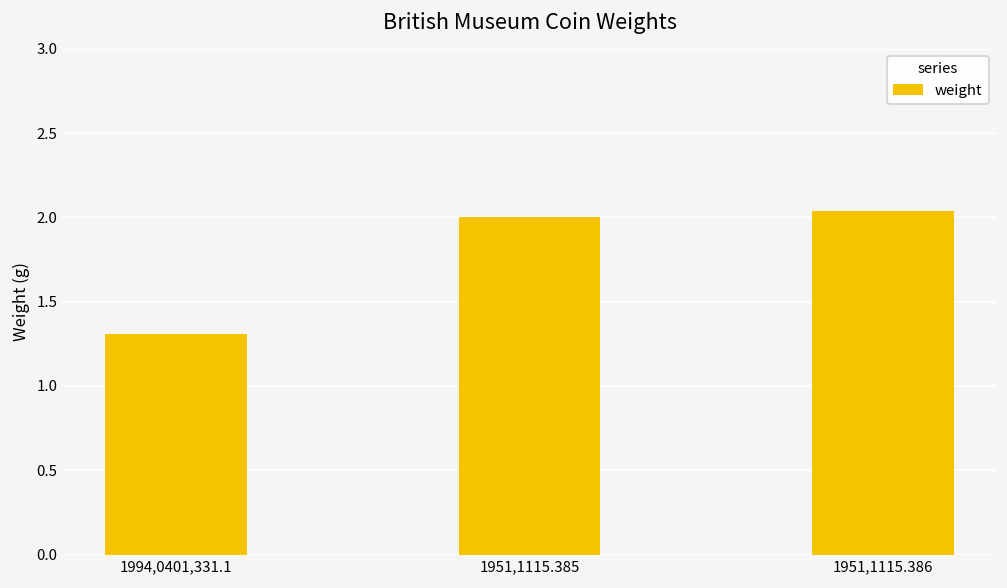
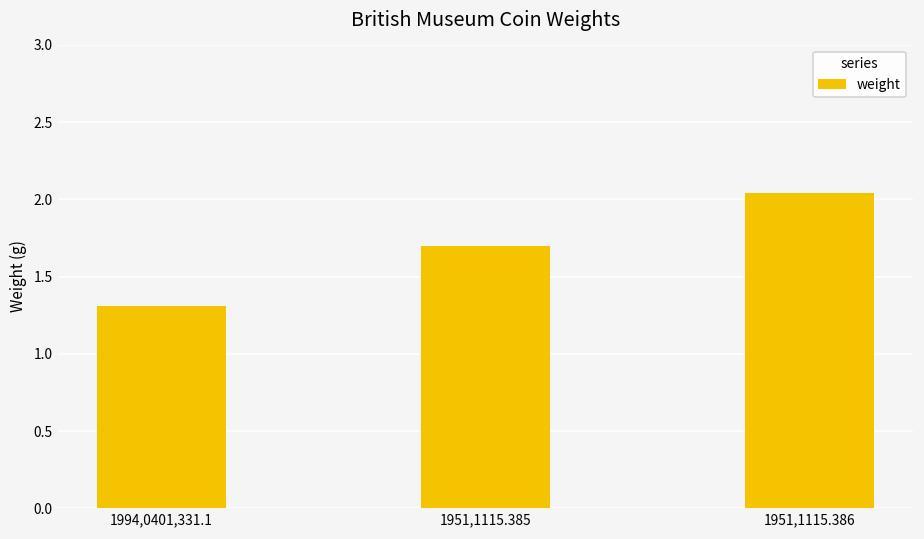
1951,1115.385: 2.0 -> 1.7
